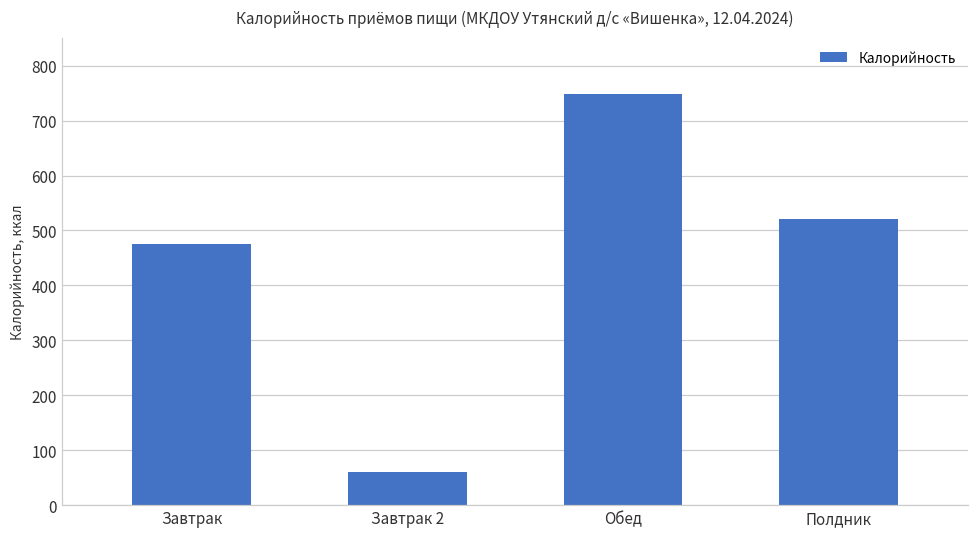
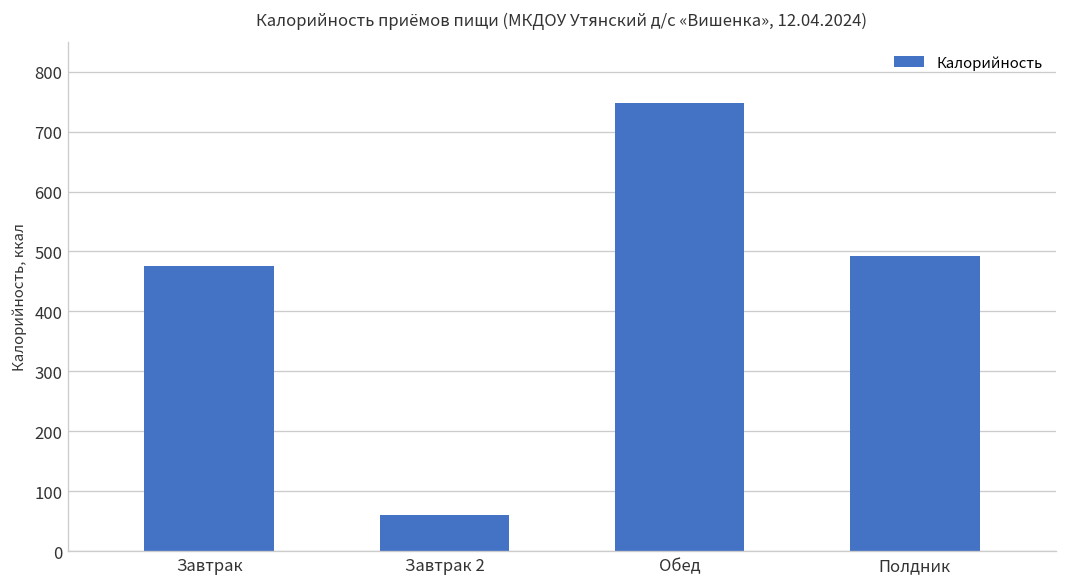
Полдник: 520 -> 490
